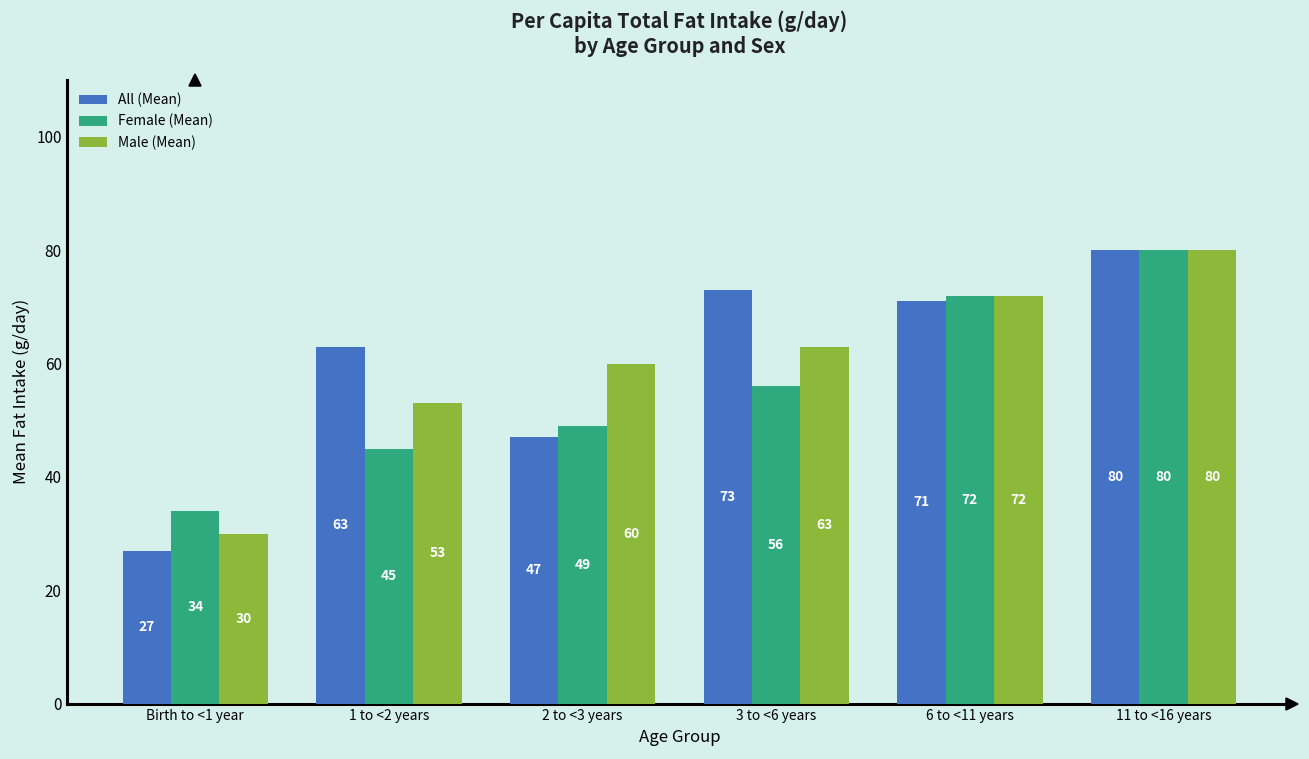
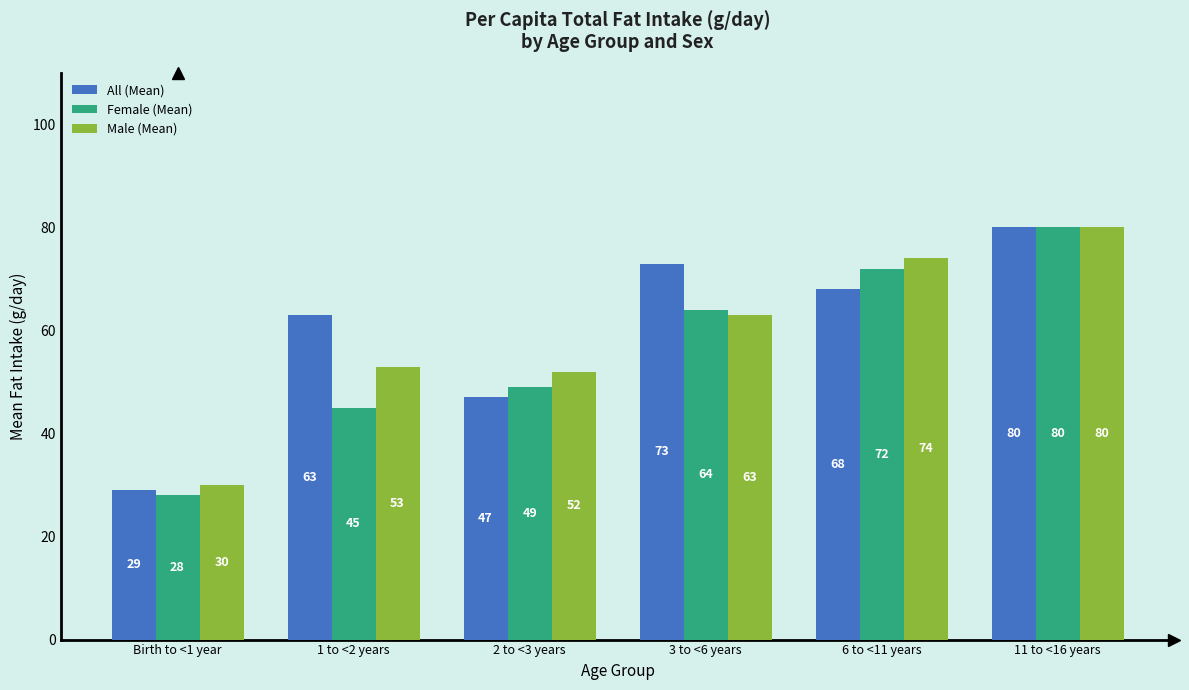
All (Mean), Birth to <1 year: 27 -> 29
Female (Mean), Birth to <1 year: 34 -> 28
Male (Mean), 2 to <3 years: 60 -> 52
Female (Mean), 3 to <6 years: 56 -> 64
All (Mean), 6 to <11 years: 71 -> 68
Male (Mean), 6 to <11 years: 72 -> 74
